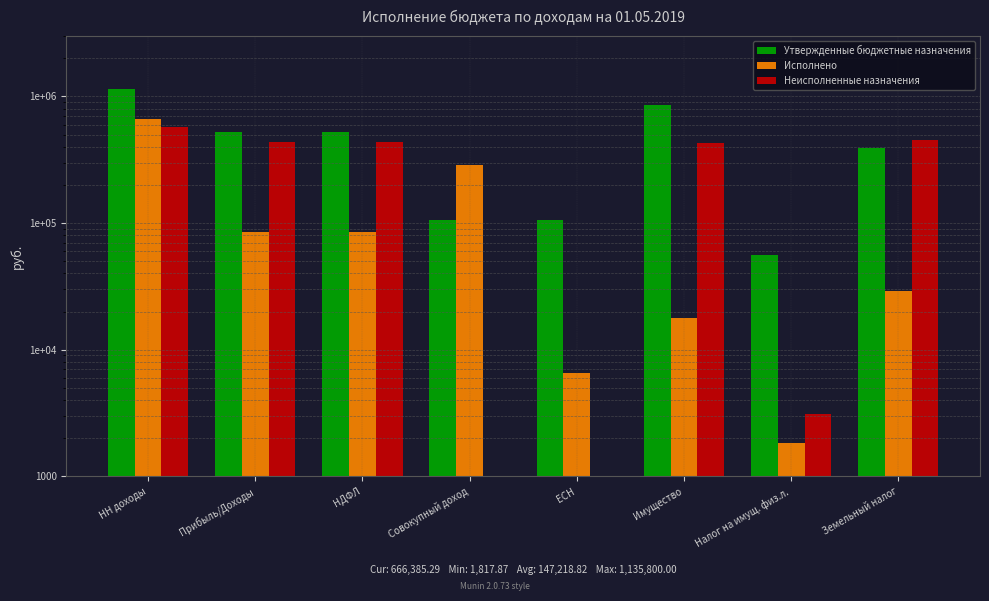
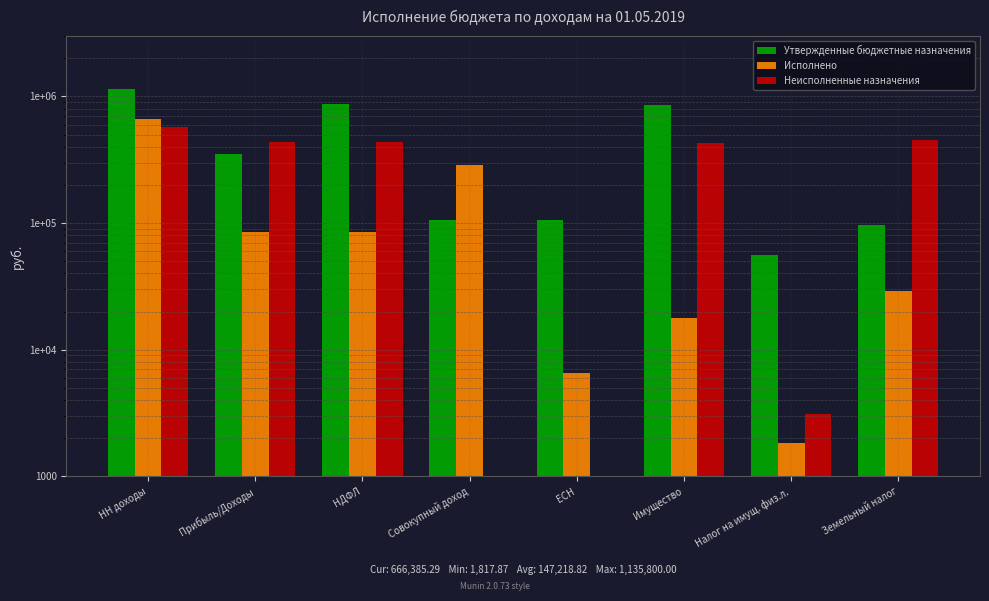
Утвержденные бюджетные назначения, Прибыль/Доходы: 520000 -> 350000
Утвержденные бюджетные назначения, НДФЛ: 520000 -> 900000
Утвержденные бюджетные назначения, Земельный налог: 390000 -> 100000
